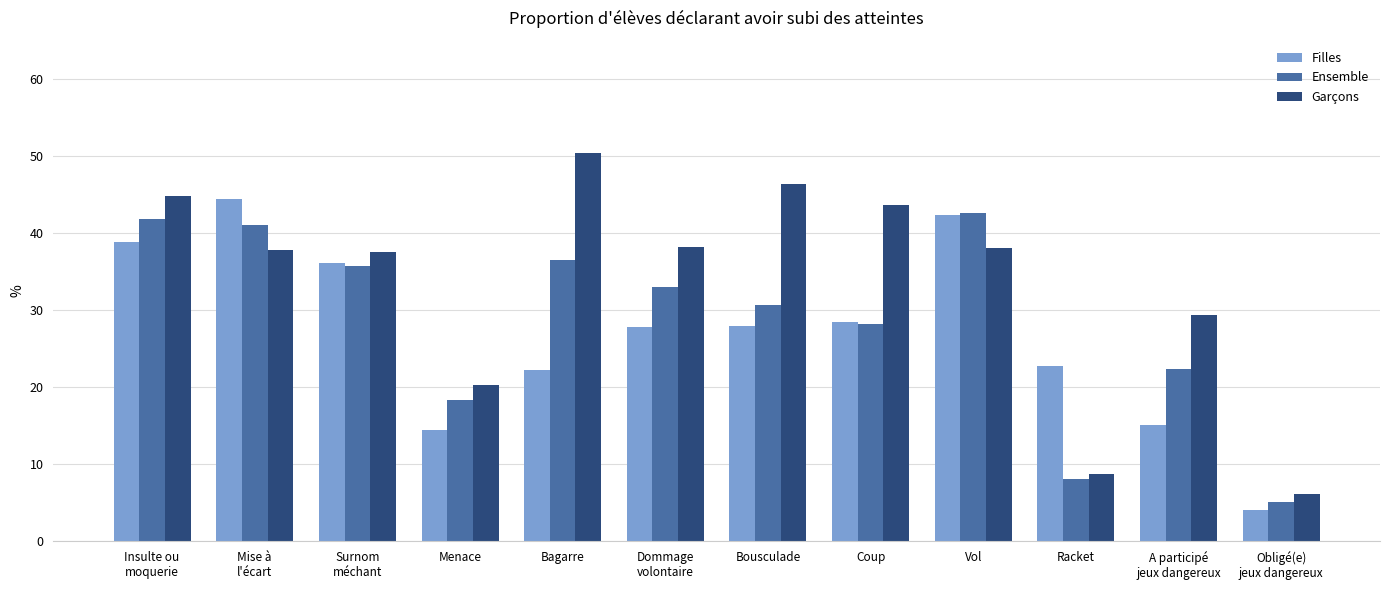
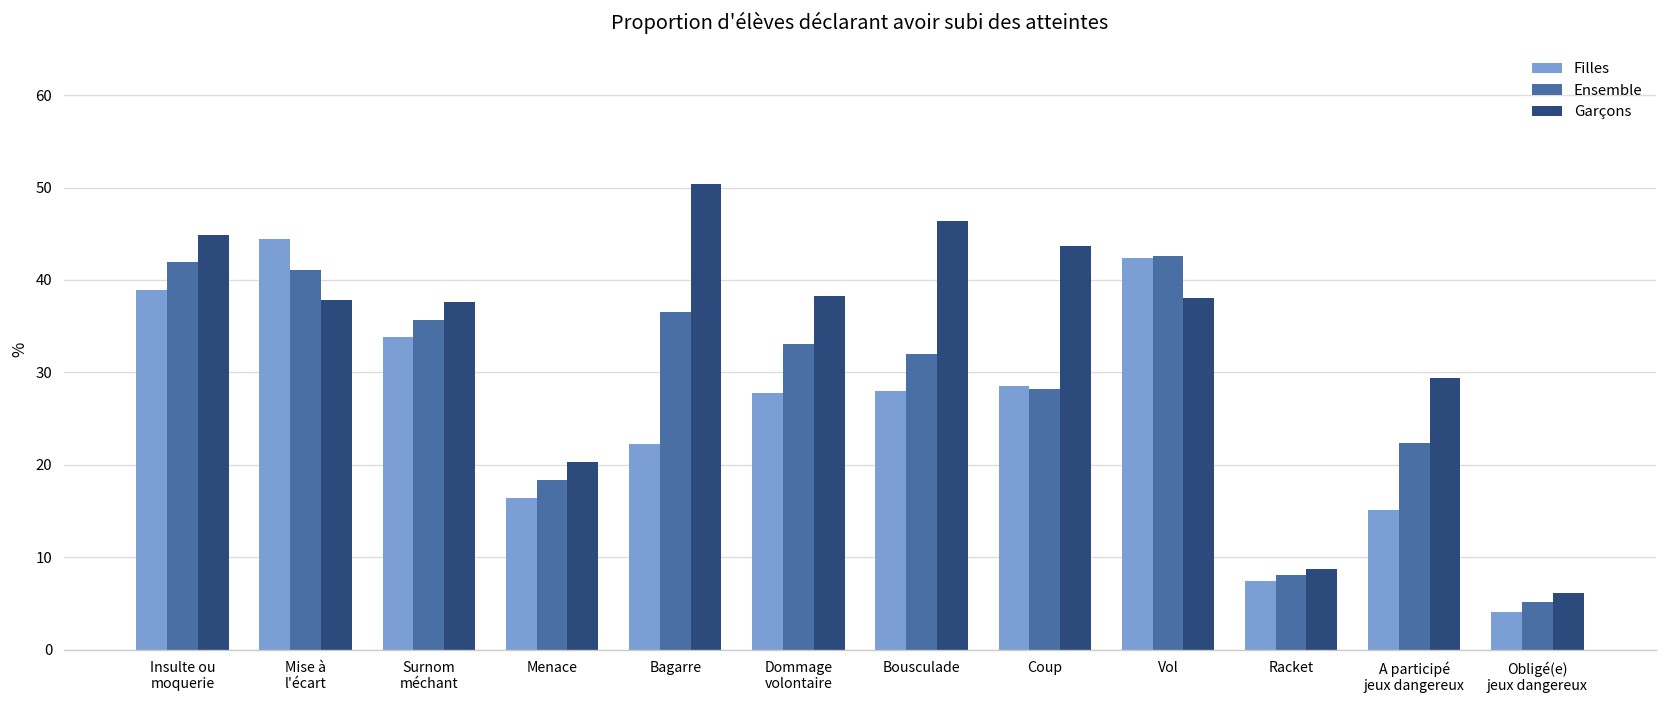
Filles, Surnom méchant: 36 -> 34
Filles, Menace: 14 -> 16
Ensemble, Bousculade: 31 -> 32
Filles, Racket: 23 -> 7
